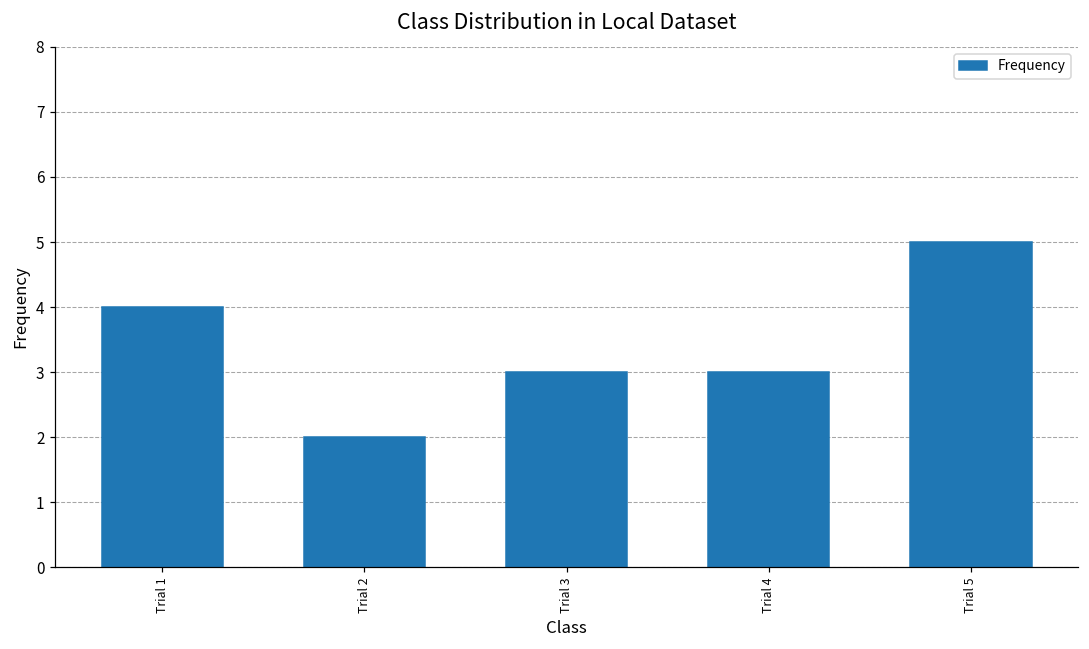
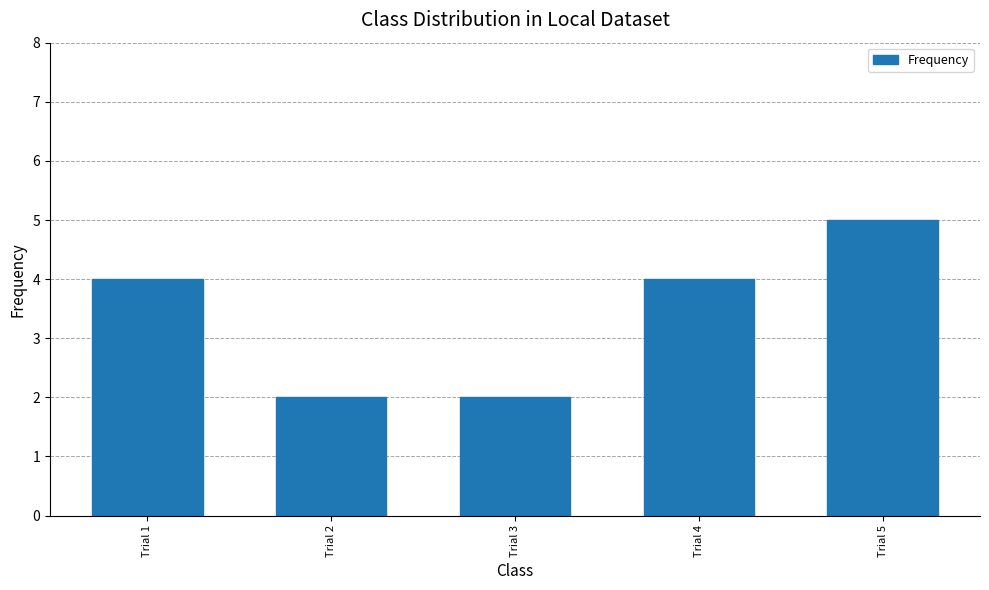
Trial 3: 3 -> 2
Trial 4: 3 -> 4
